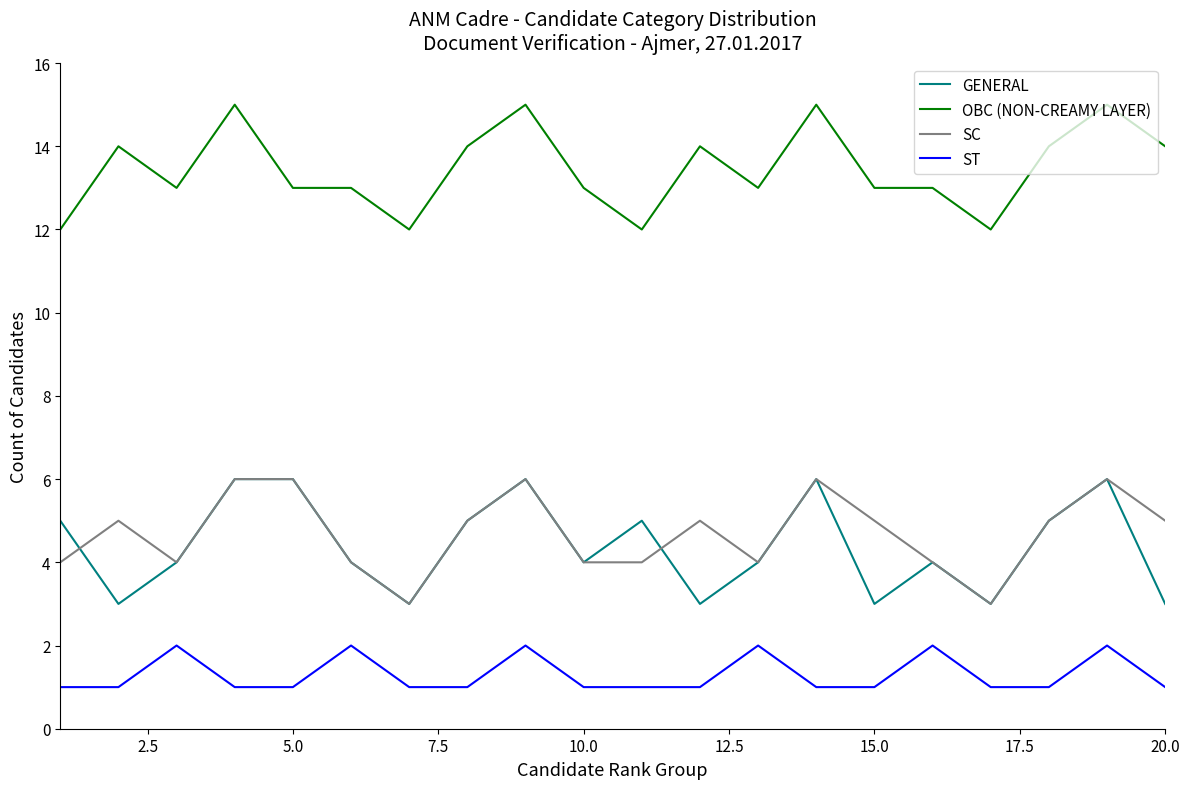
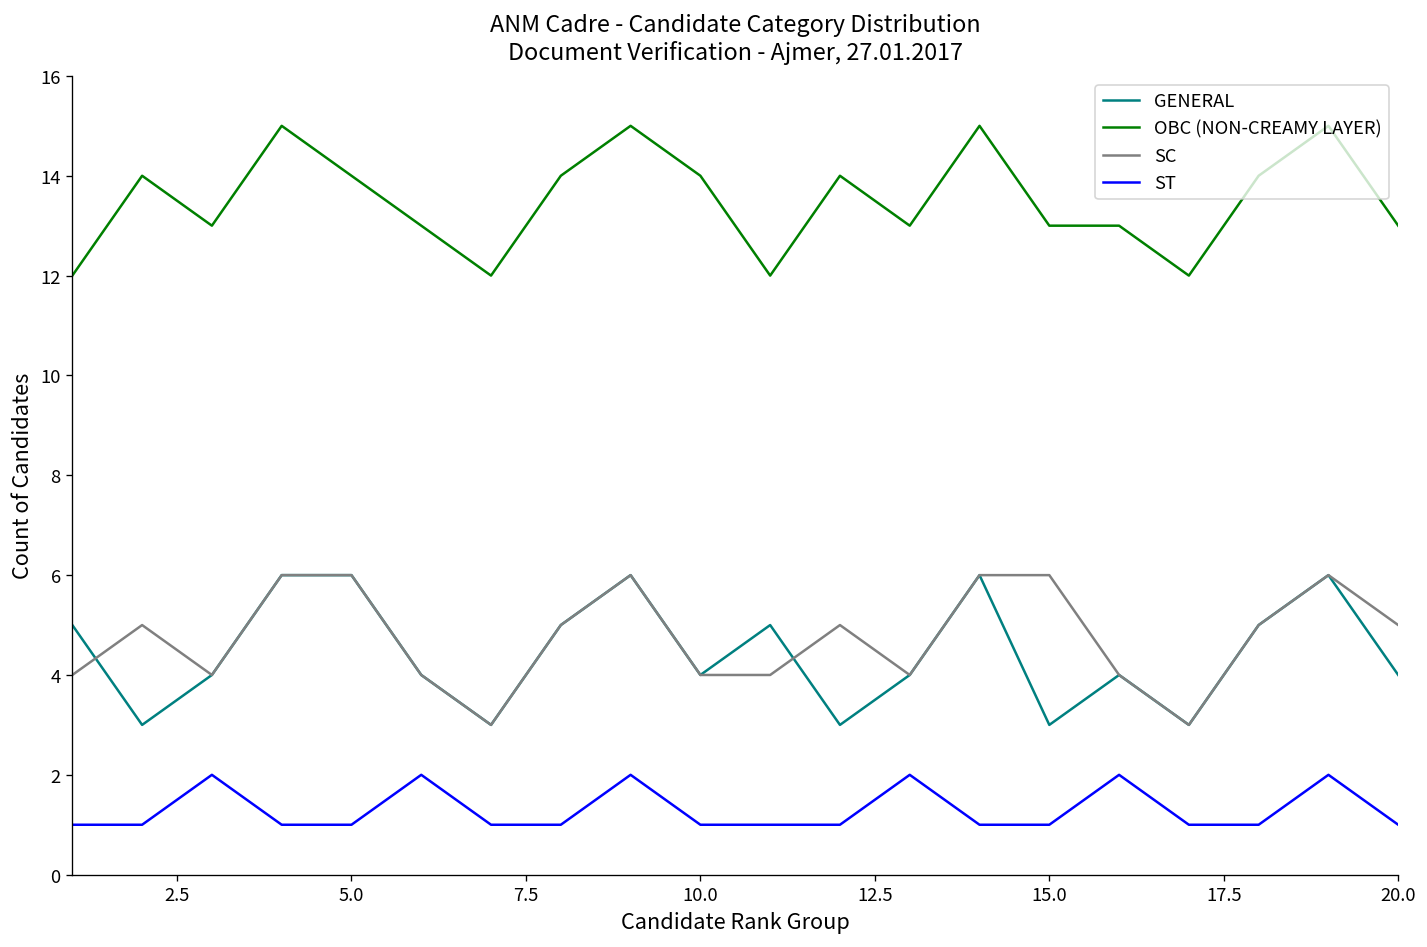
OBC (NON-CREAMY LAYER), 5.0: 13 -> 14
OBC (NON-CREAMY LAYER), 10.0: 13 -> 14
SC, 15.0: 5 -> 6
GENERAL, 20.0: 3 -> 4
OBC (NON-CREAMY LAYER), 20.0: 14 -> 13
